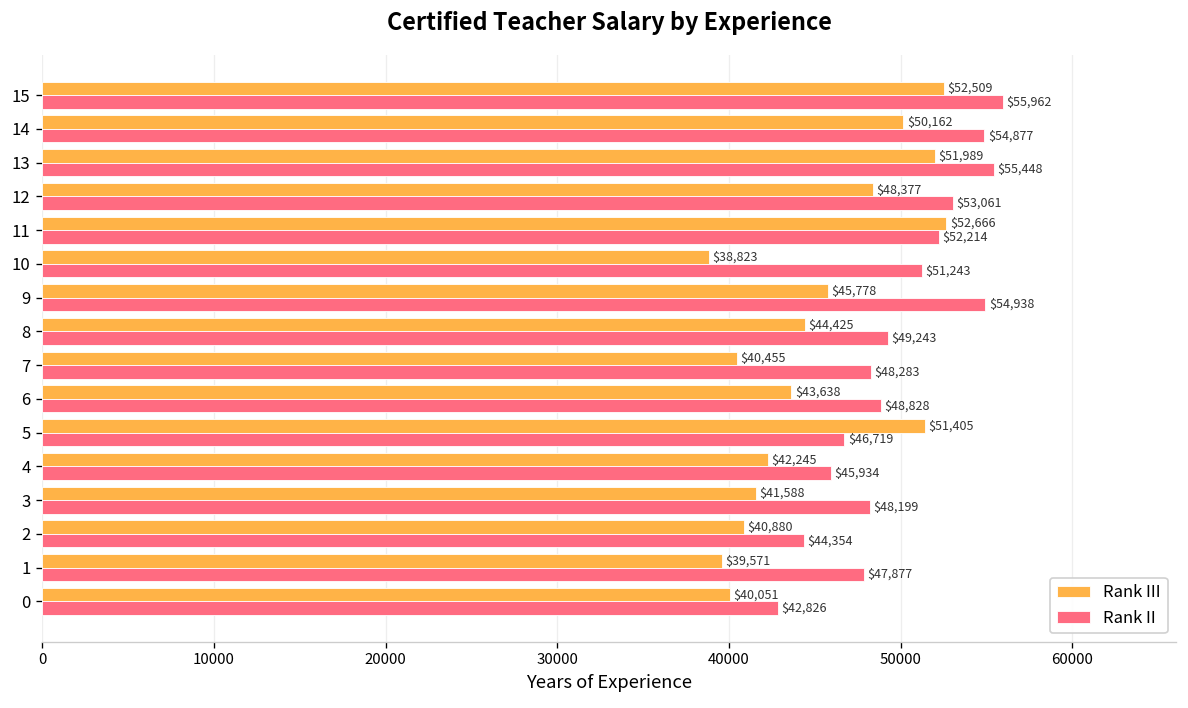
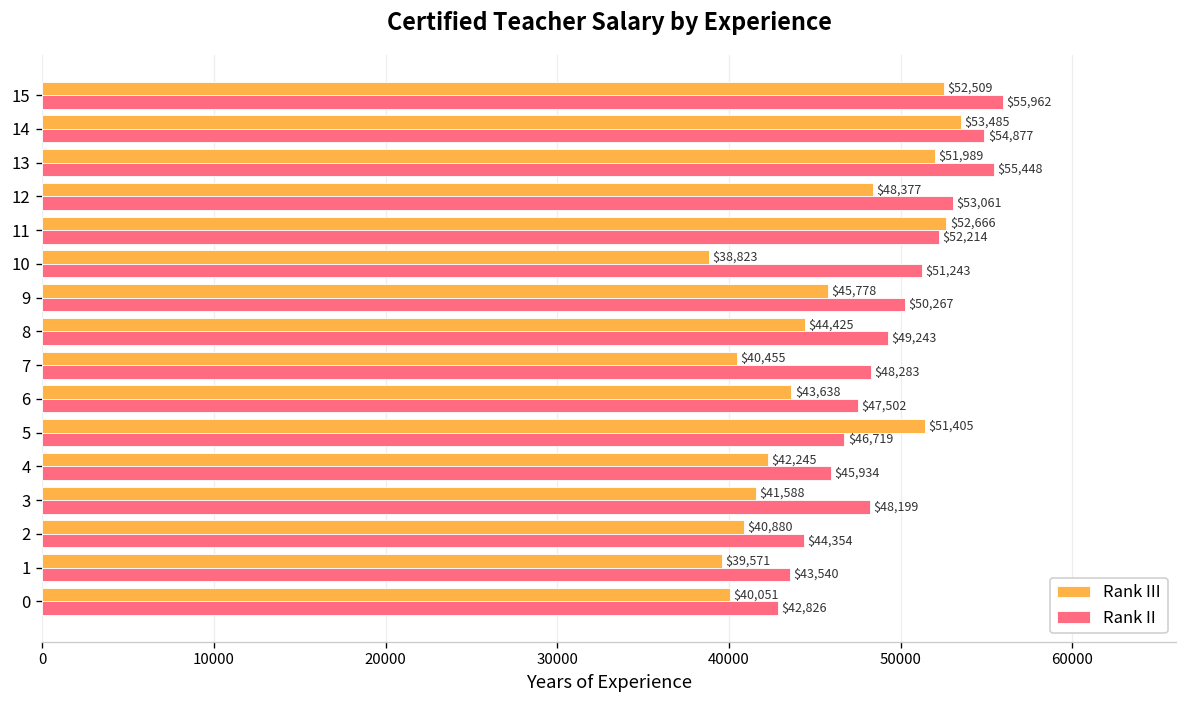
Rank III, 14: $50,162 -> $53,485
Rank II, 9: $54,938 -> $50,267
Rank II, 6: $48,828 -> $47,502
Rank II, 1: $47,877 -> $43,540
